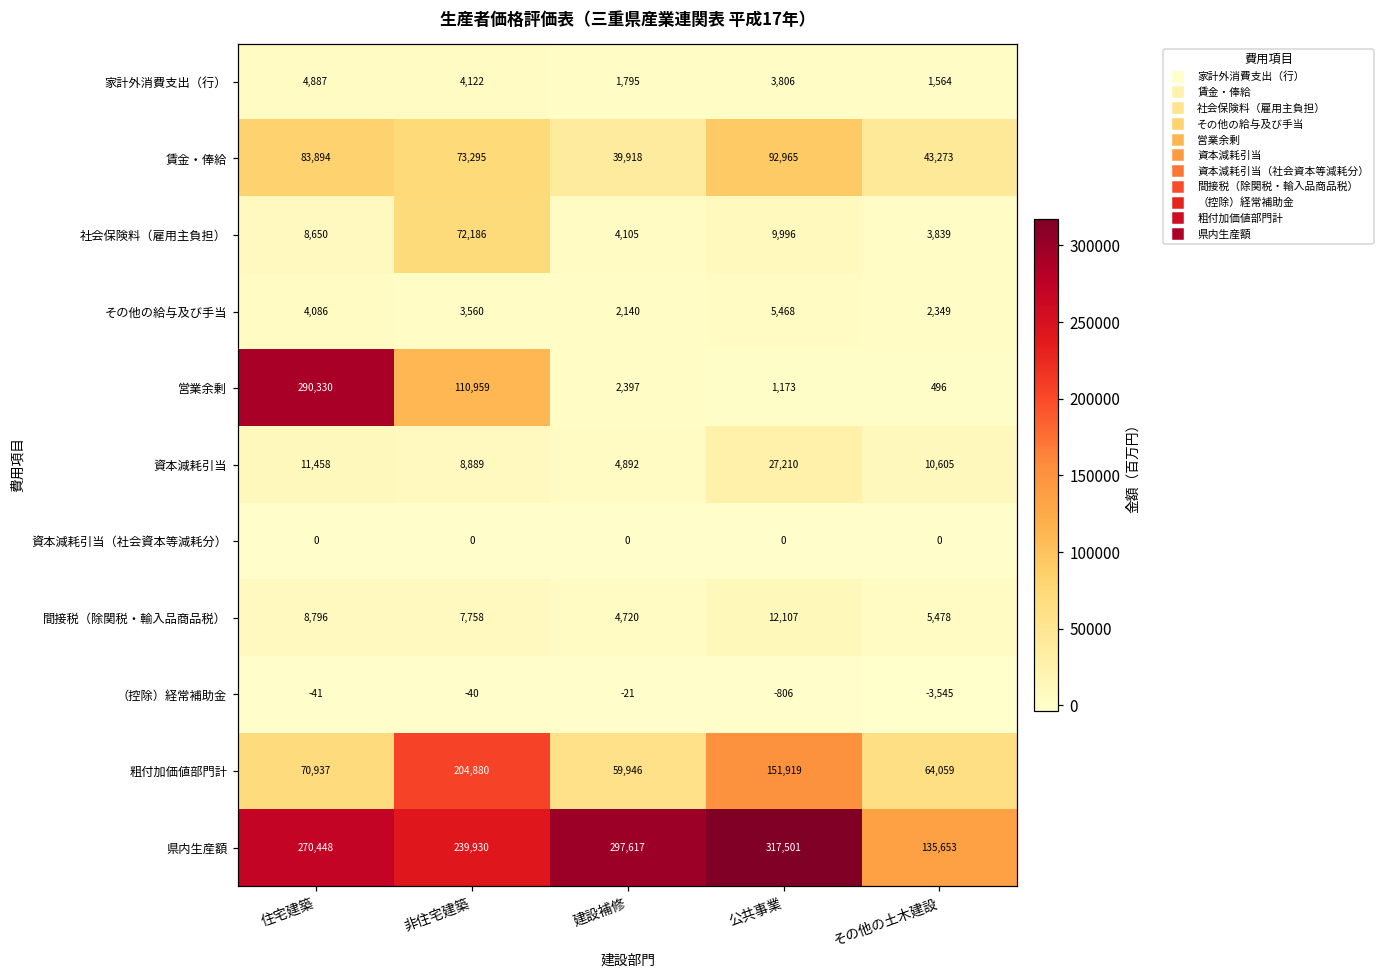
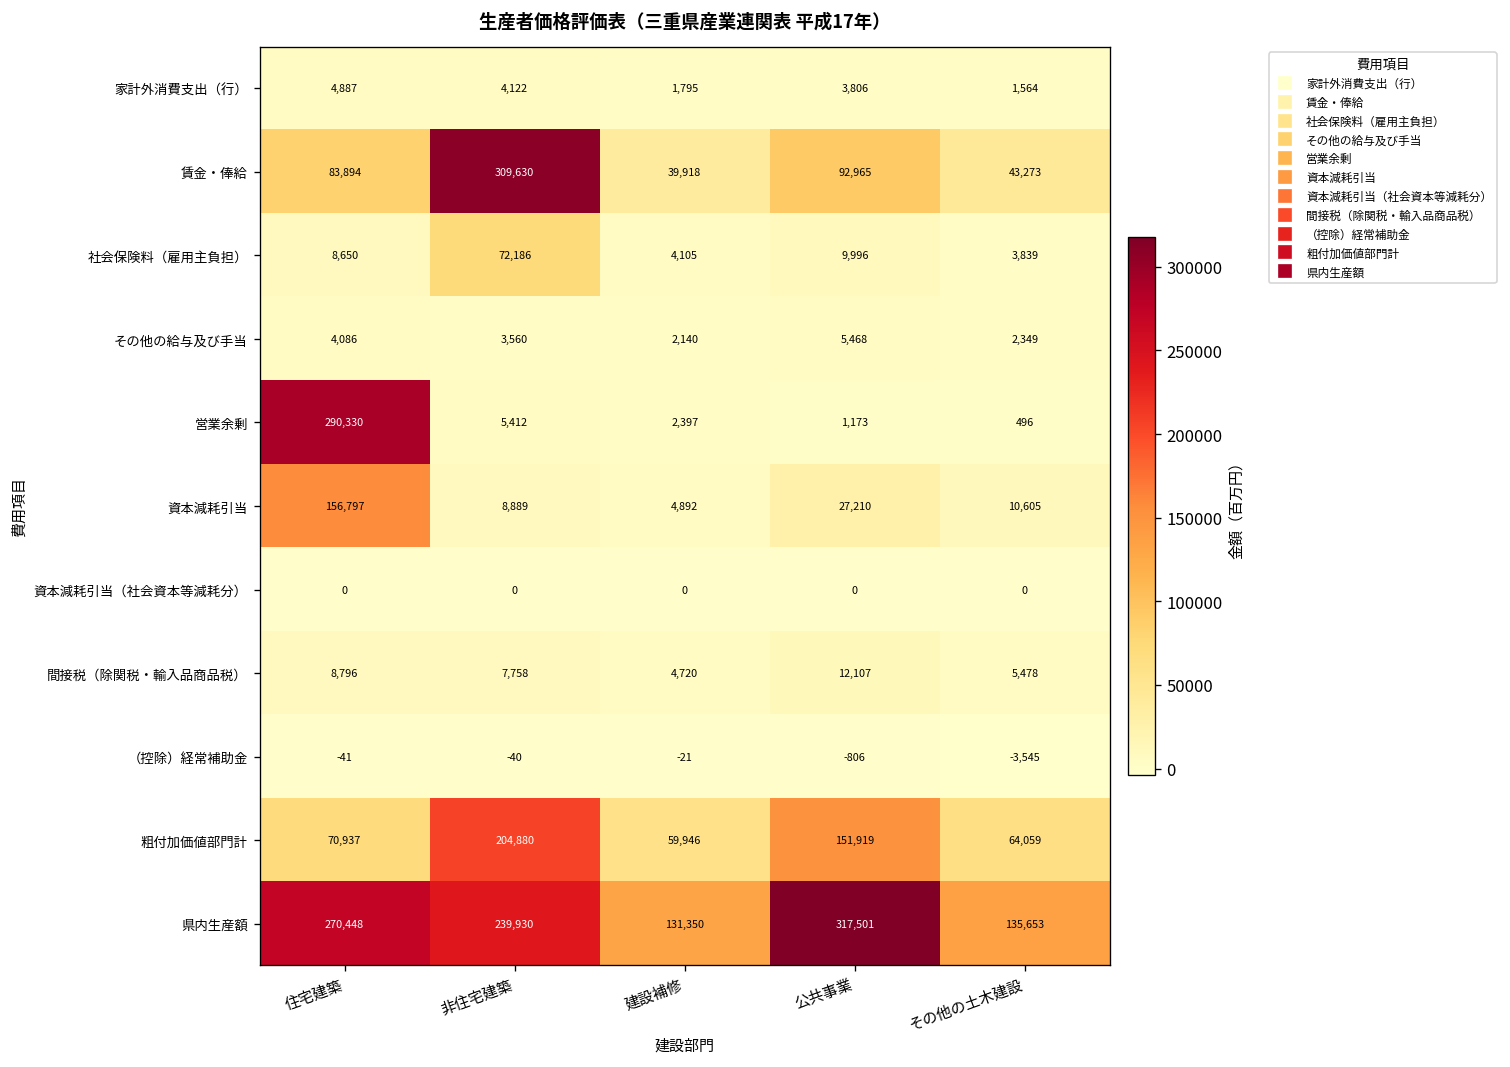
賃金・俸給, 非住宅建築: 73,295 -> 309,630
営業余剰, 非住宅建築: 110,959 -> 5,412
資本減耗引当, 住宅建築: 11,458 -> 156,797
県内生産額, 建設補修: 297,617 -> 131,350
